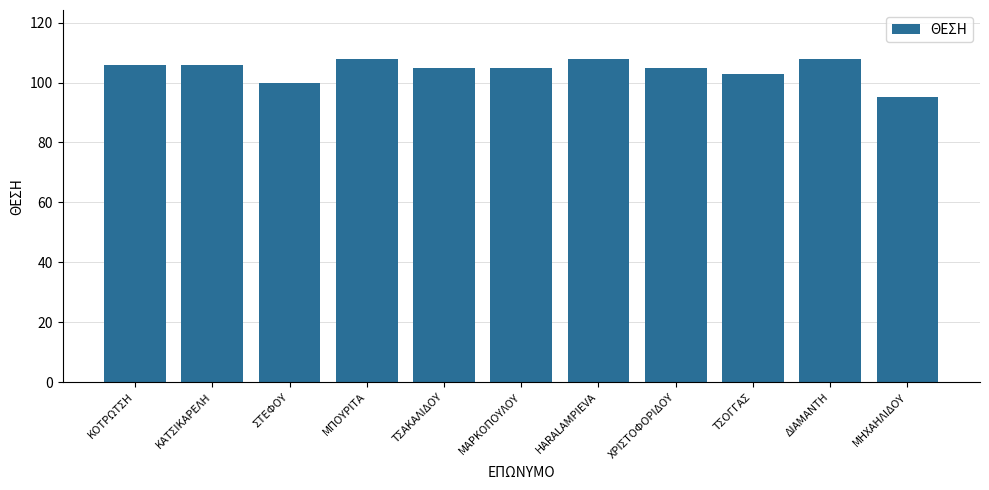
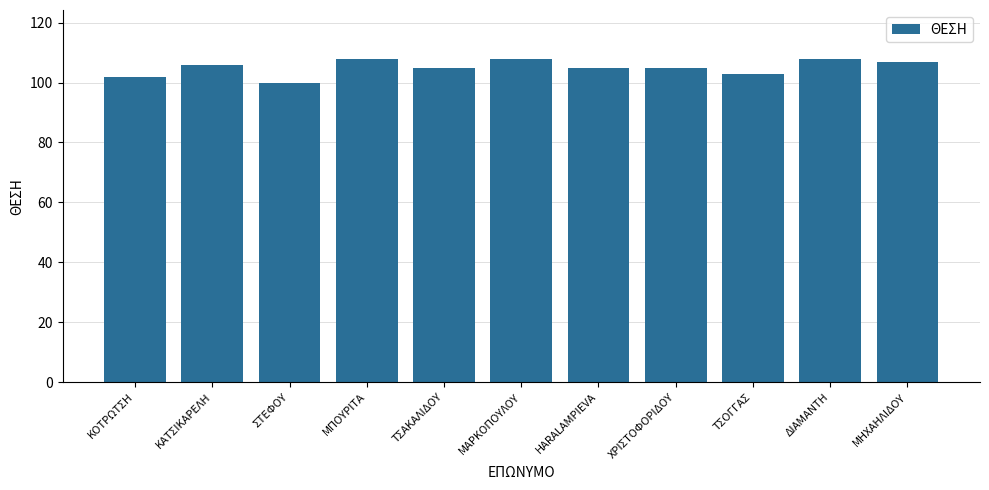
ΚΟΤΡΩΤΣΗ: 106 -> 102
ΜΑΡΚΟΠΟΥΛΟΥ: 105 -> 108
HARALAMPIEVA: 108 -> 105
ΜΗΧΑΗΛΙΔΟΥ: 95 -> 107
